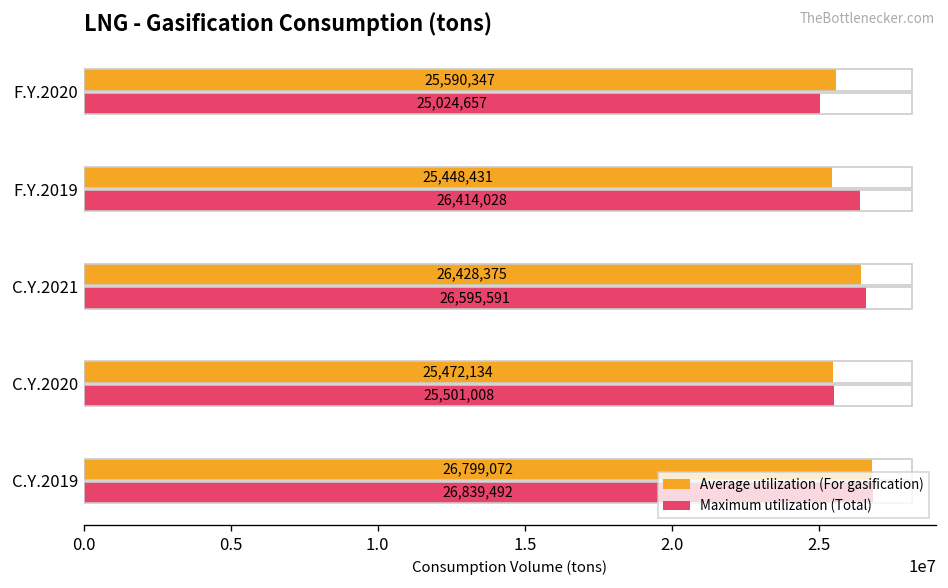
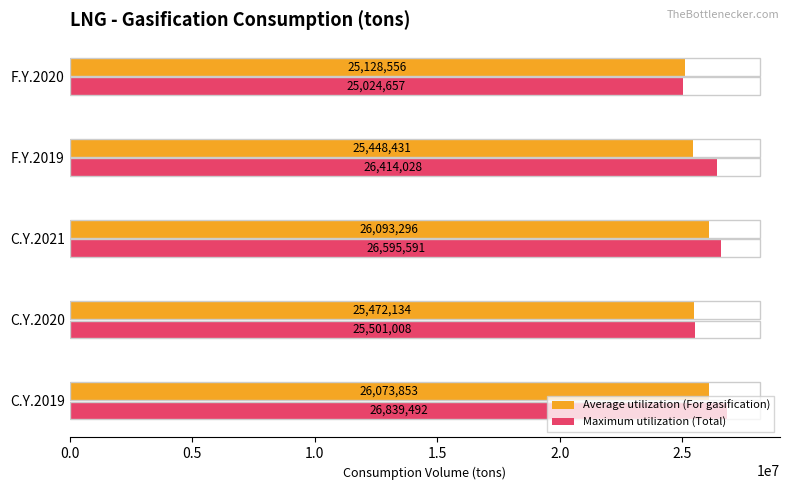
Average utilization (For gasification), F.Y.2020: 25,590,347 -> 25,128,556
Average utilization (For gasification), C.Y.2021: 26,428,375 -> 26,093,296
Average utilization (For gasification), C.Y.2019: 26,799,072 -> 26,073,853
